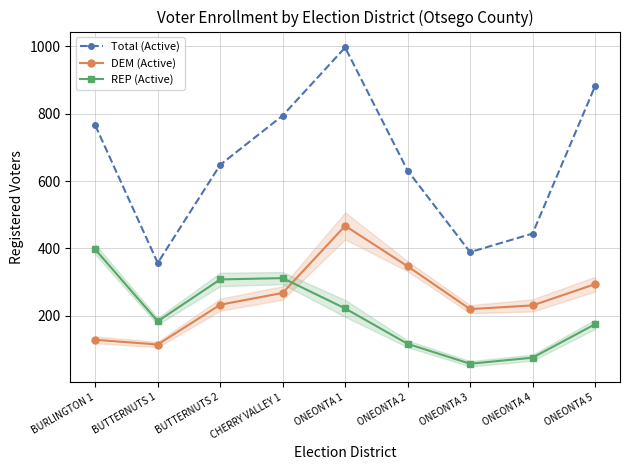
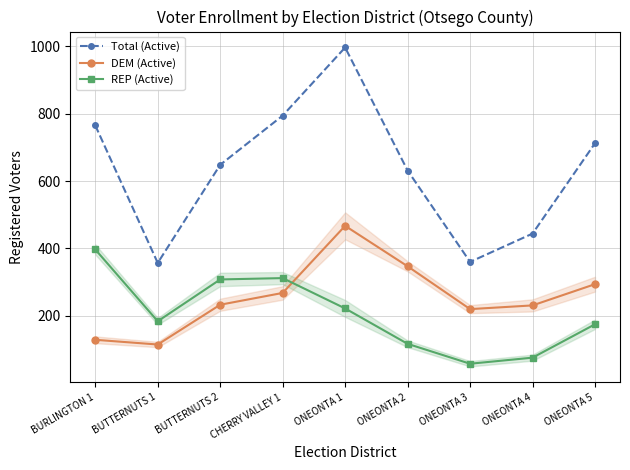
Total (Active), ONEONTA 3: 390 -> 360
Total (Active), ONEONTA 5: 880 -> 710
